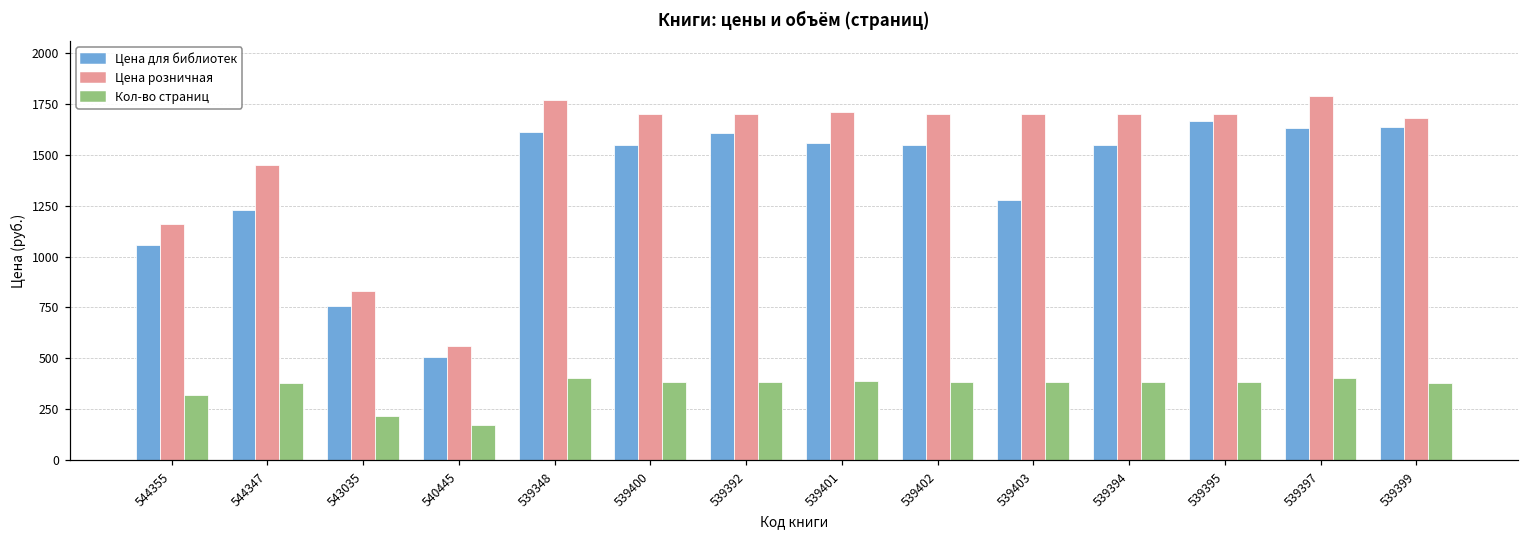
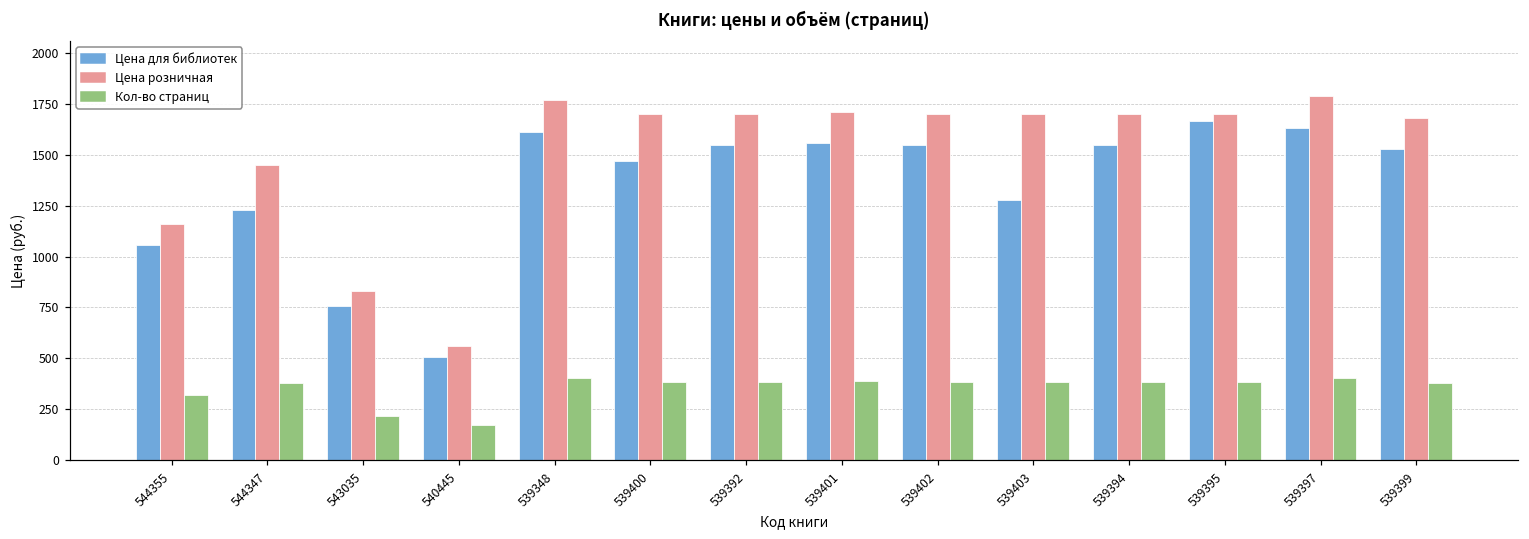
Цена для библиотек, 539400: 1550 -> 1470
Цена для библиотек, 539392: 1610 -> 1550
Цена для библиотек, 539399: 1630 -> 1530
